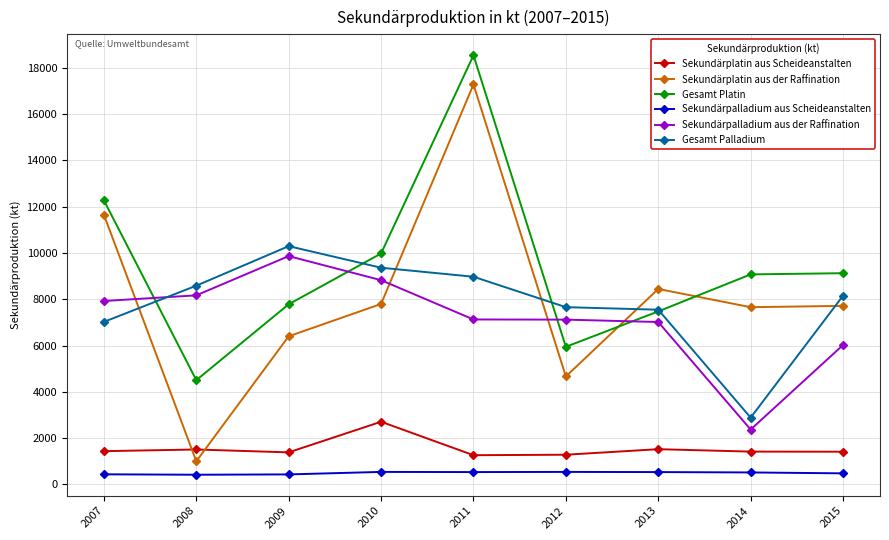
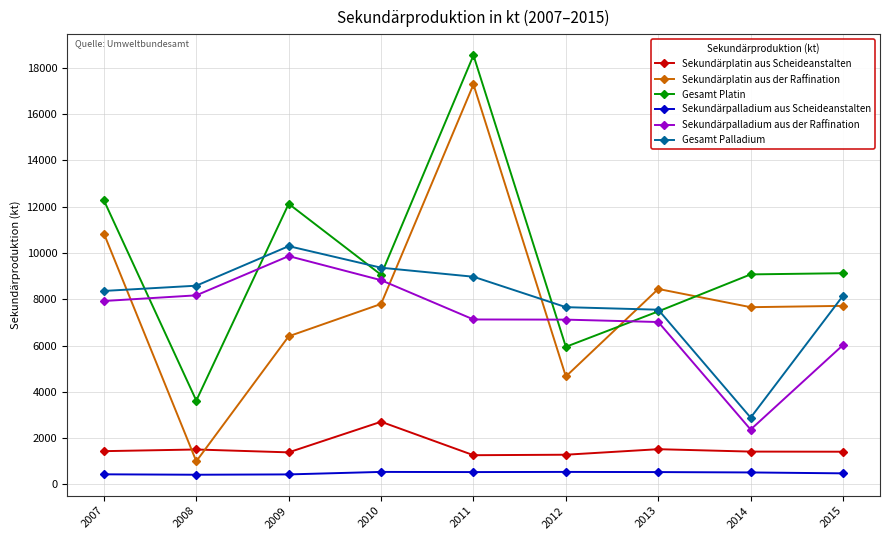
Sekundärplatin aus der Raffination, 2007: 11700 -> 10800
Gesamt Palladium, 2007: 7000 -> 8400
Gesamt Platin, 2008: 4500 -> 3600
Gesamt Platin, 2009: 7800 -> 12100
Gesamt Platin, 2010: 10000 -> 9100
